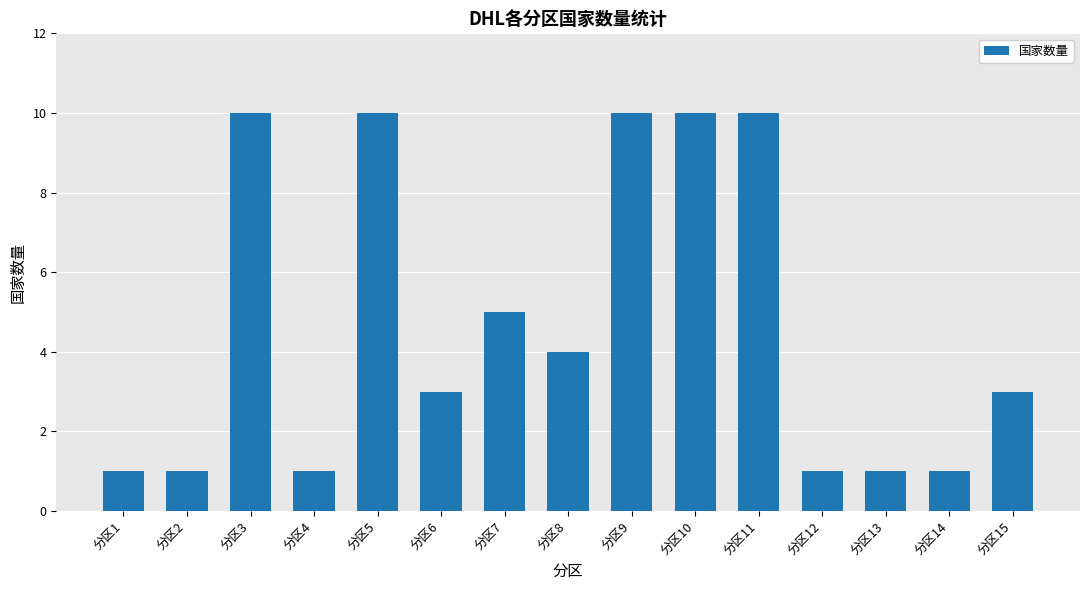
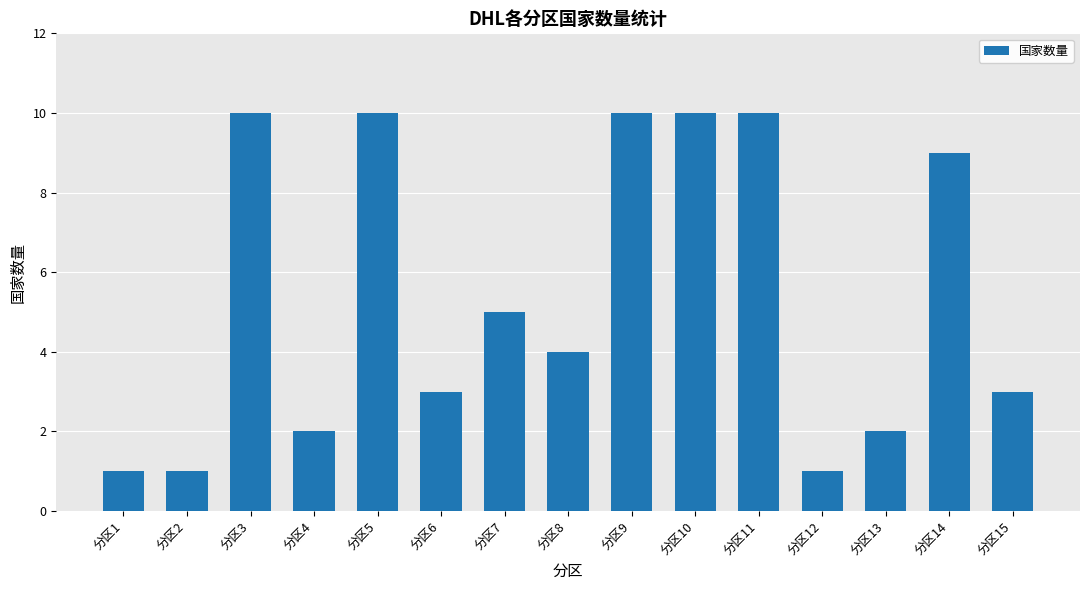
分区4: 1 -> 2
分区13: 1 -> 2
分区14: 1 -> 9
